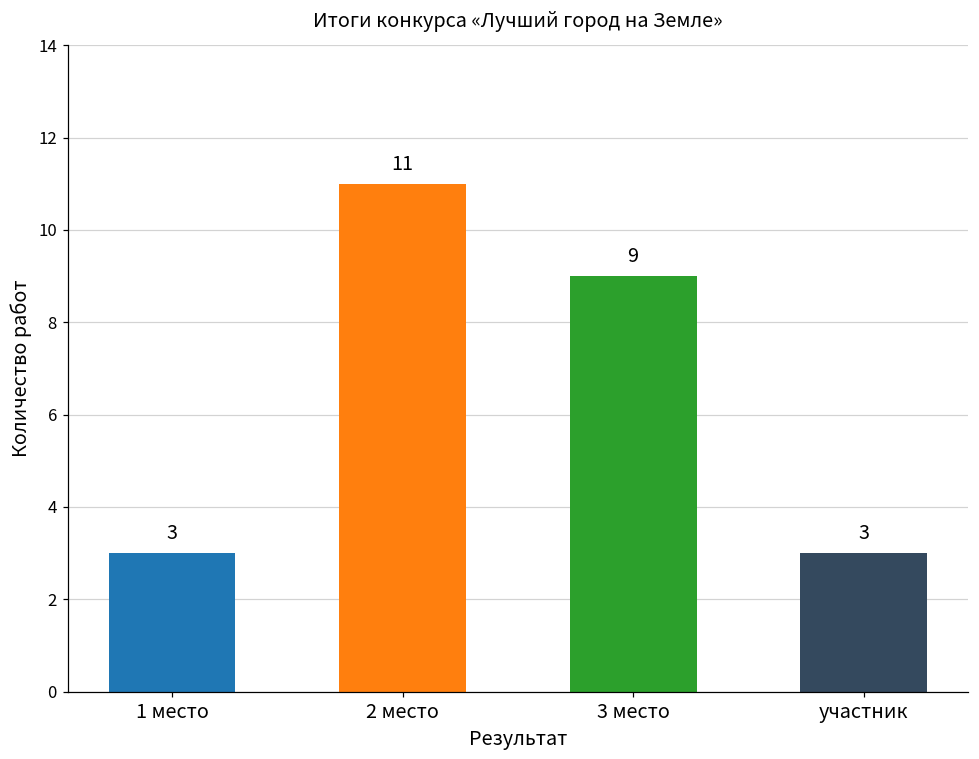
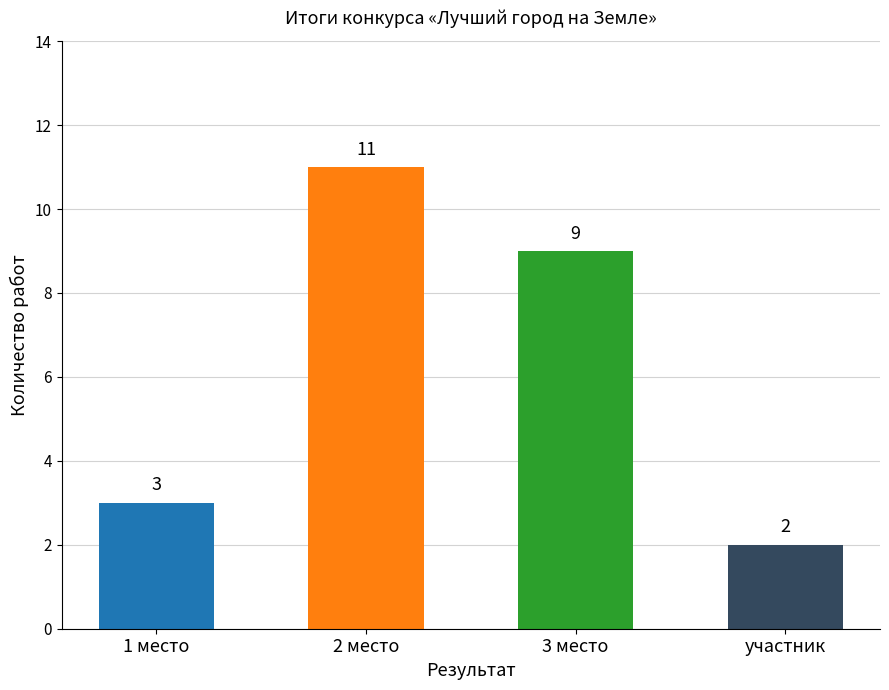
участник: 3 -> 2
